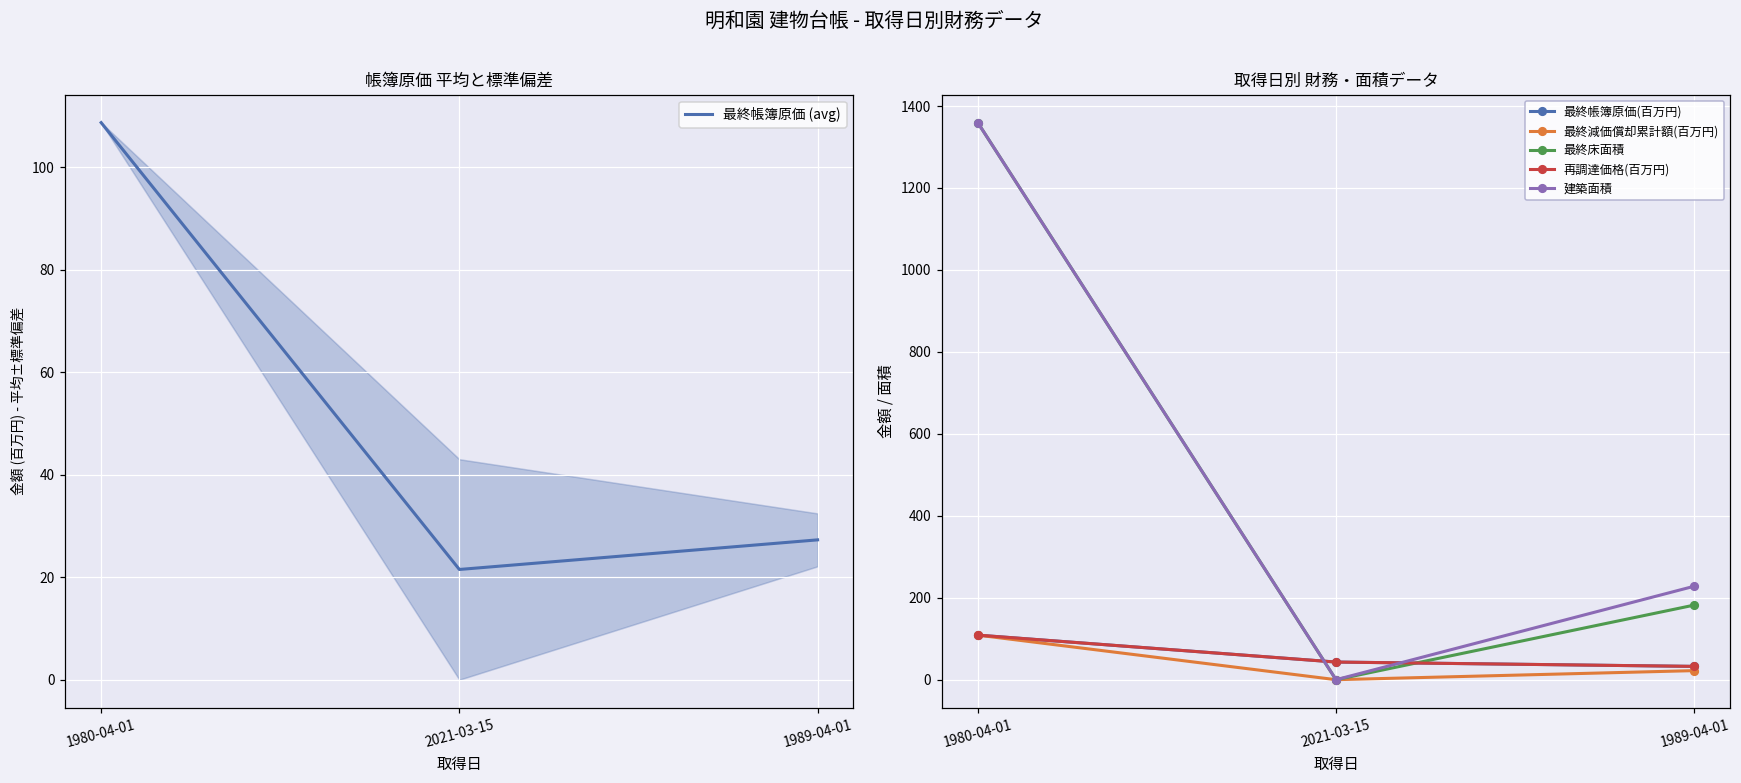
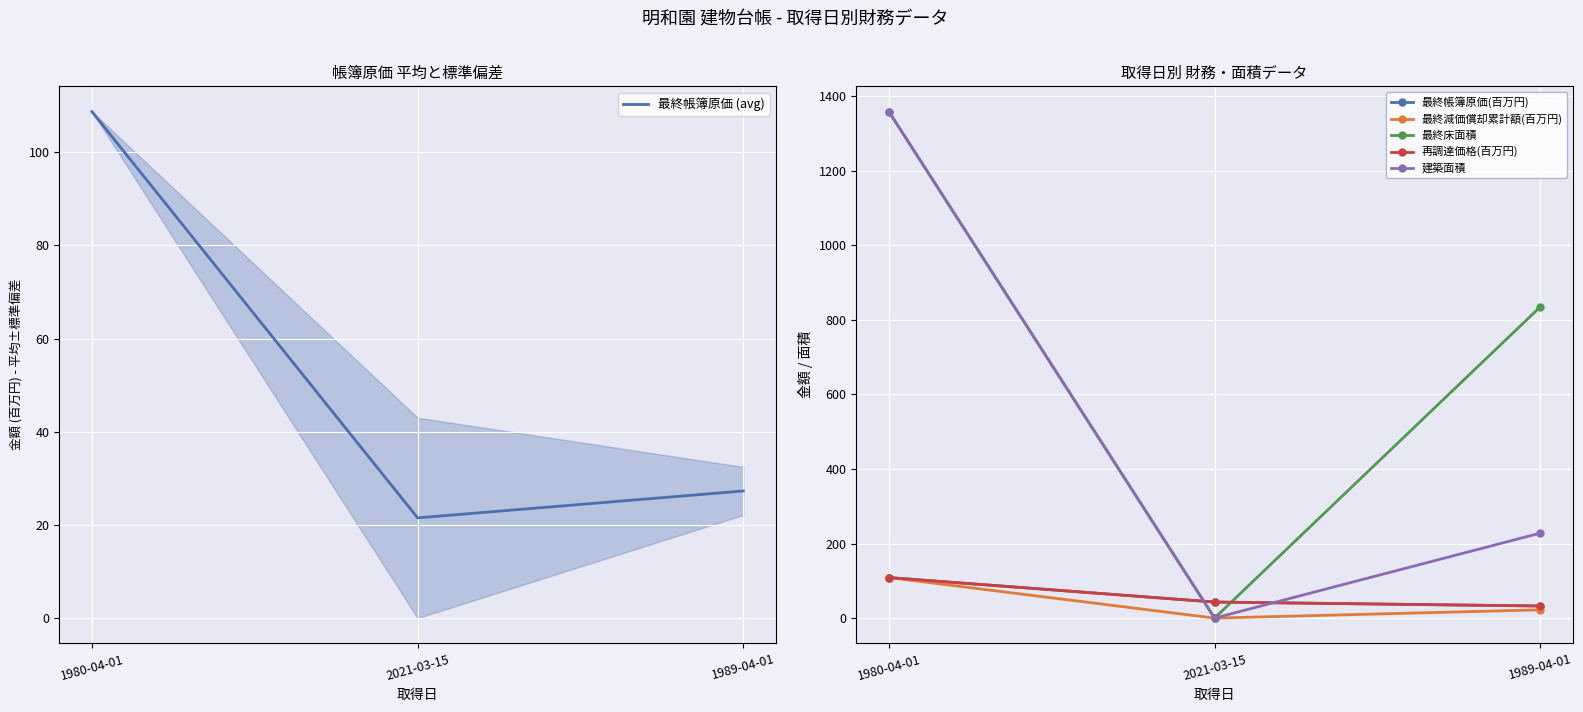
取得日別 財務・面積データ, 最終床面積, 1989-04-01: 180 -> 840
